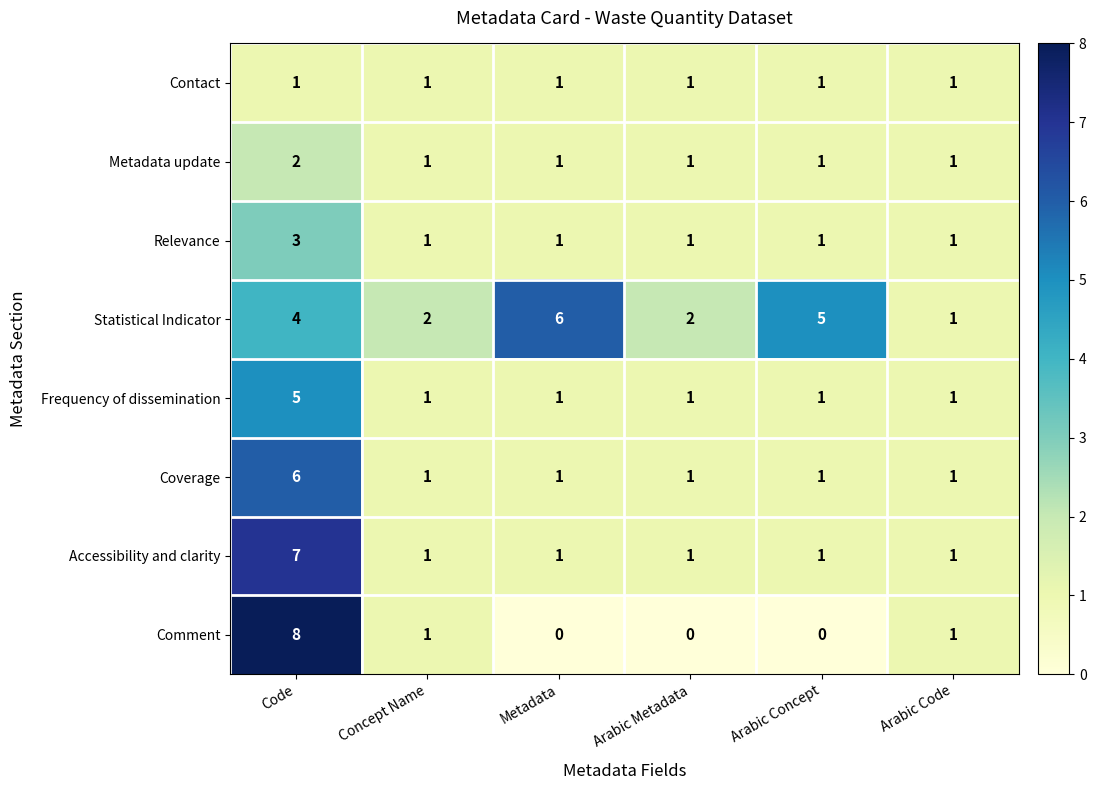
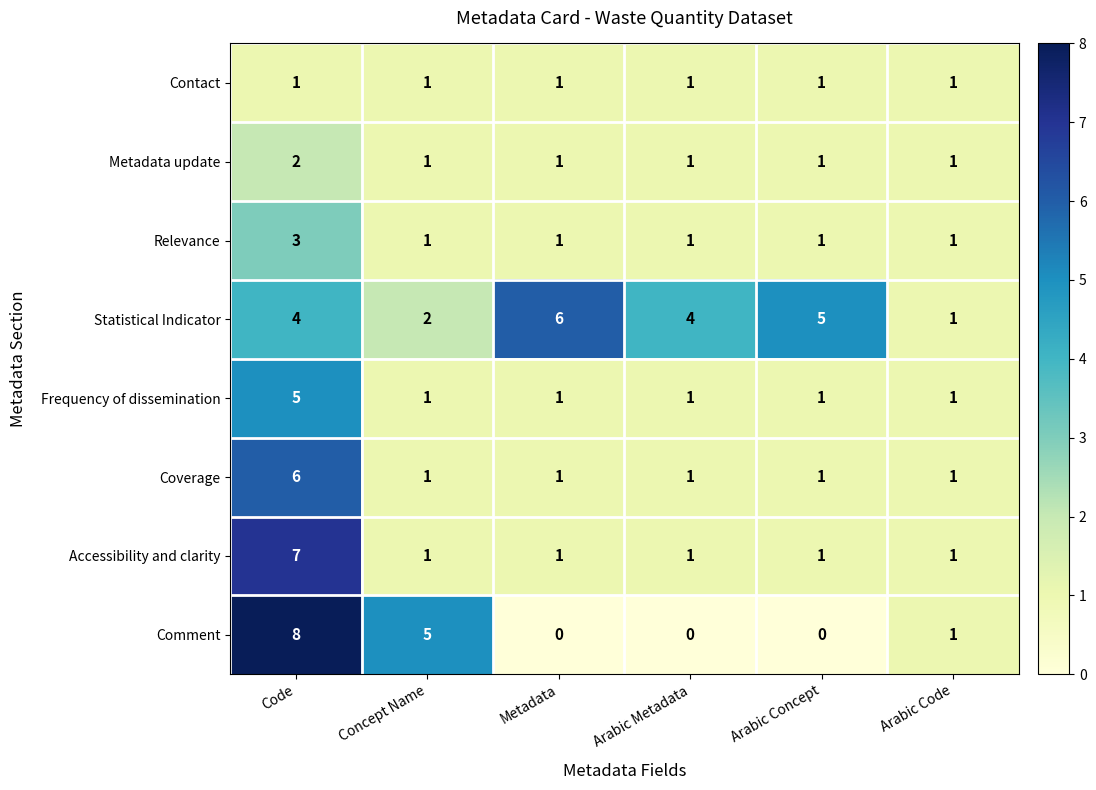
Statistical Indicator, Arabic Metadata: 2 -> 4
Comment, Concept Name: 1 -> 5
